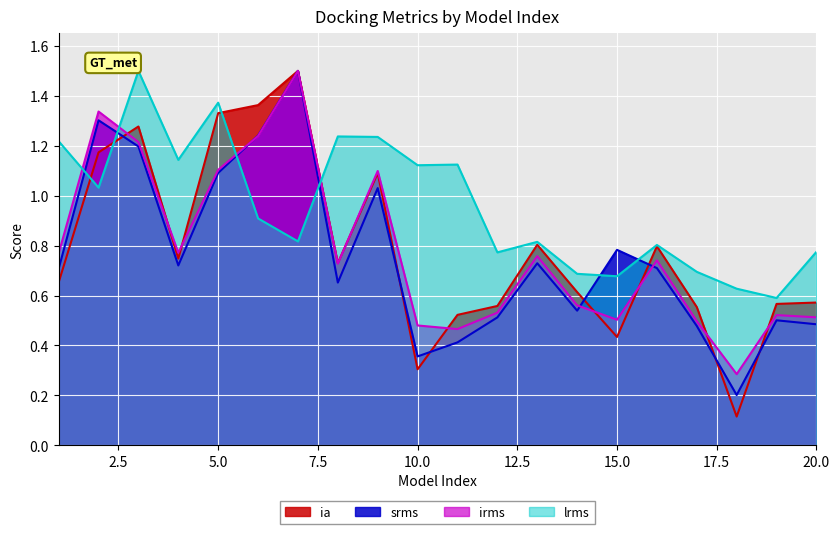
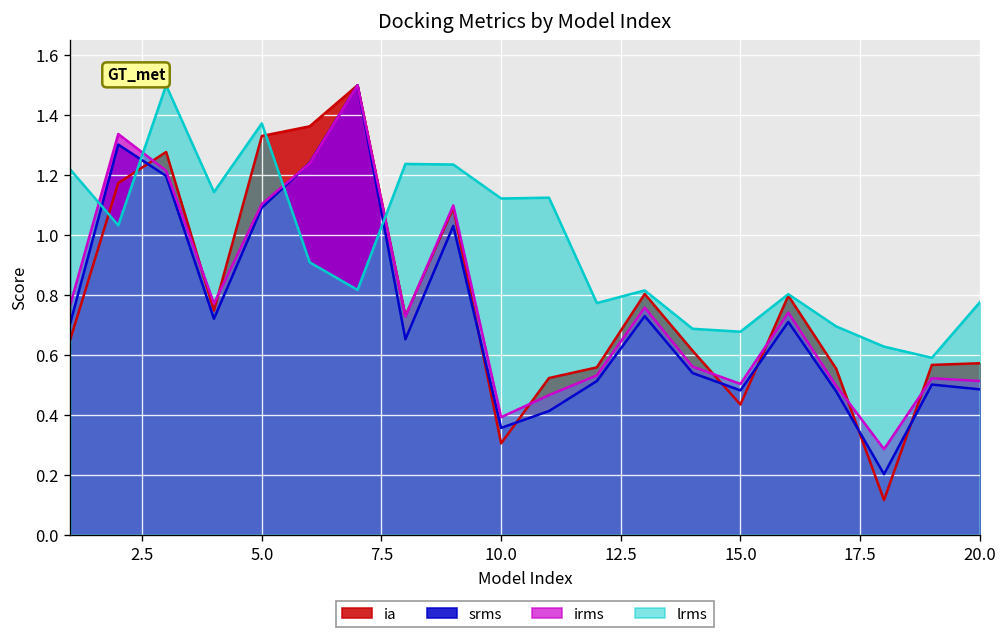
irms, 10.0: 0.48 -> 0.39
srms, 15.0: 0.78 -> 0.48
